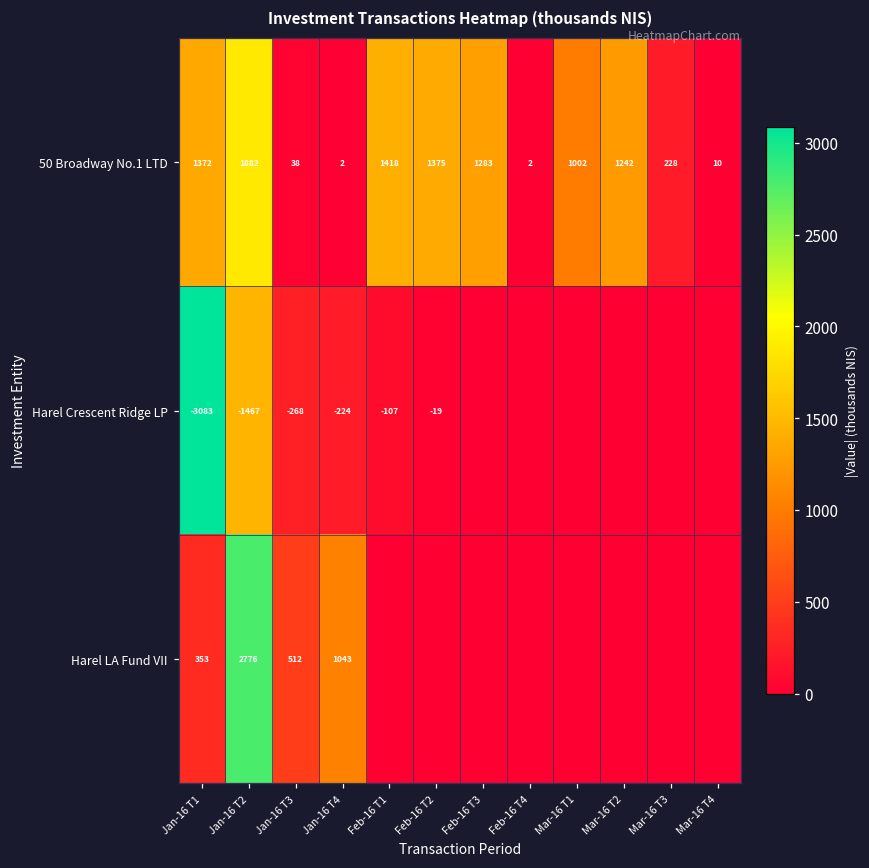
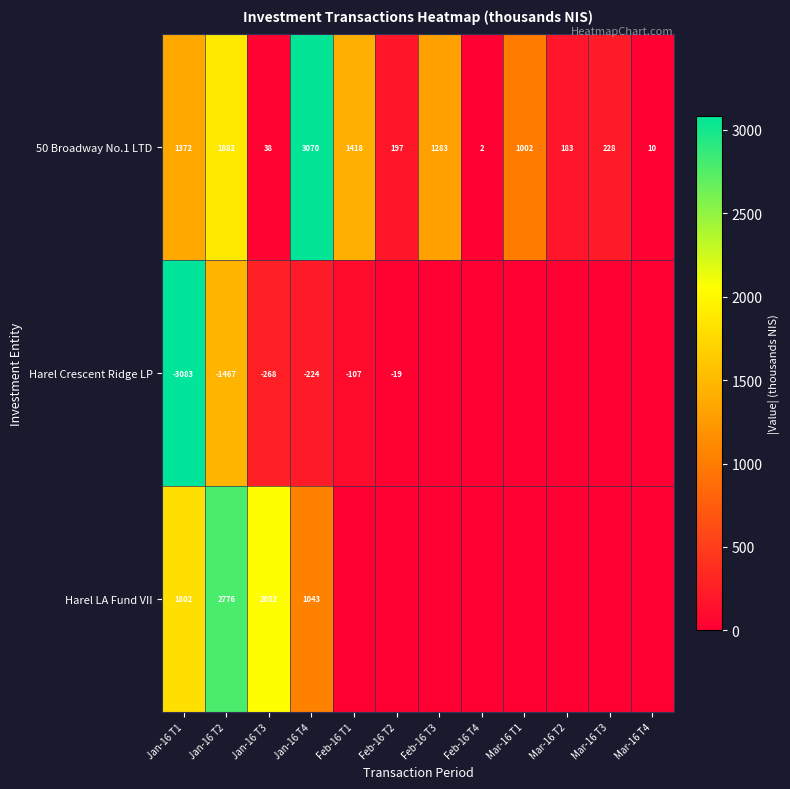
50 Broadway No.1 LTD, Jan-16 T4: 2 -> 3070
50 Broadway No.1 LTD, Feb-16 T2: 1375 -> 197
50 Broadway No.1 LTD, Mar-16 T2: 1242 -> 183
Harel LA Fund VII, Jan-16 T1: 353 -> 1802
Harel LA Fund VII, Jan-16 T3: 512 -> 2052
